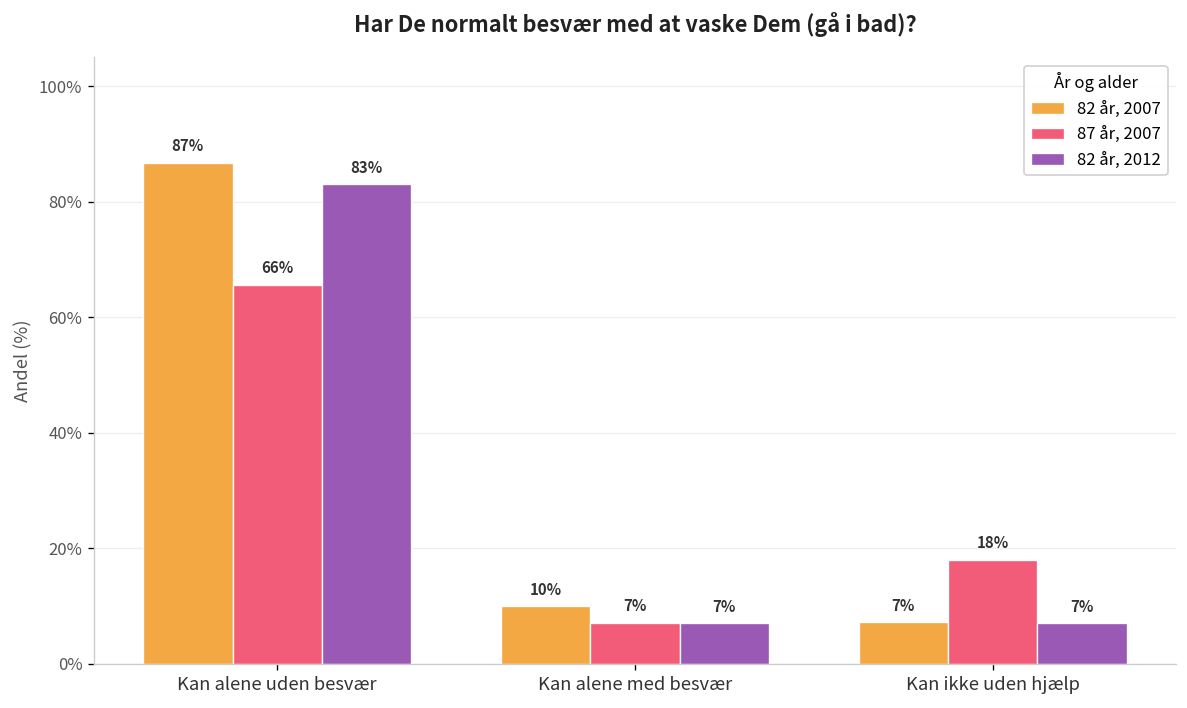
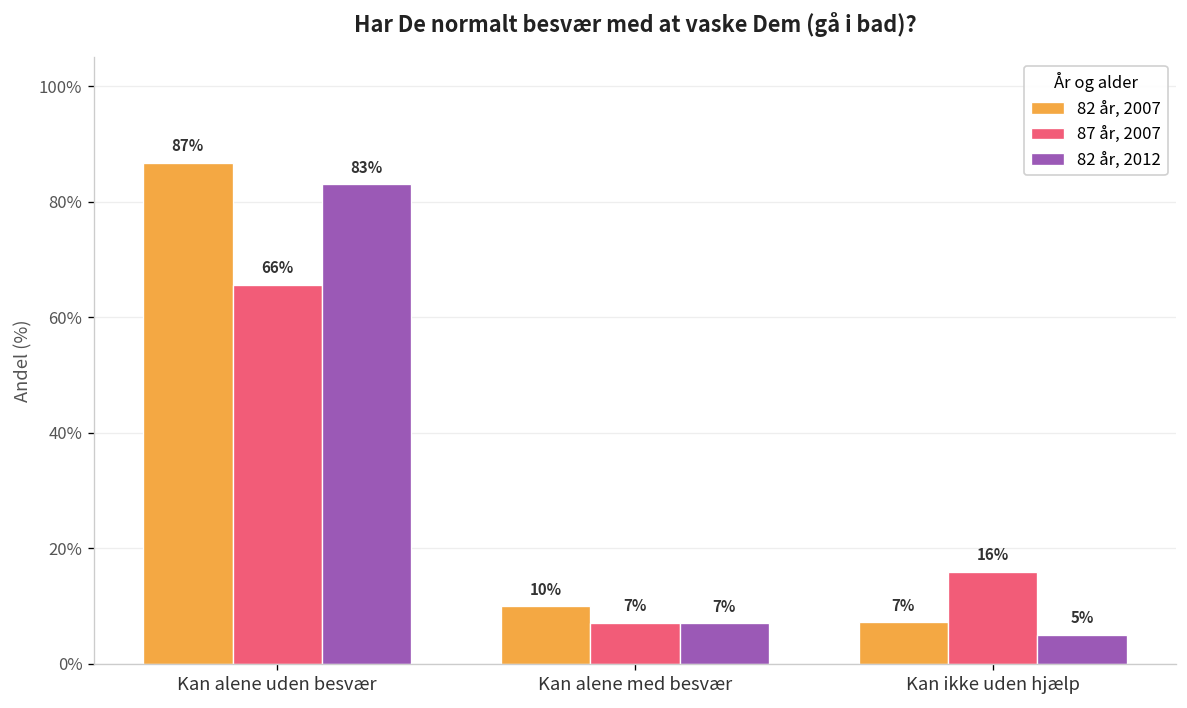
87 år, 2007, Kan ikke uden hjælp: 18% -> 16%
82 år, 2012, Kan ikke uden hjælp: 7% -> 5%
